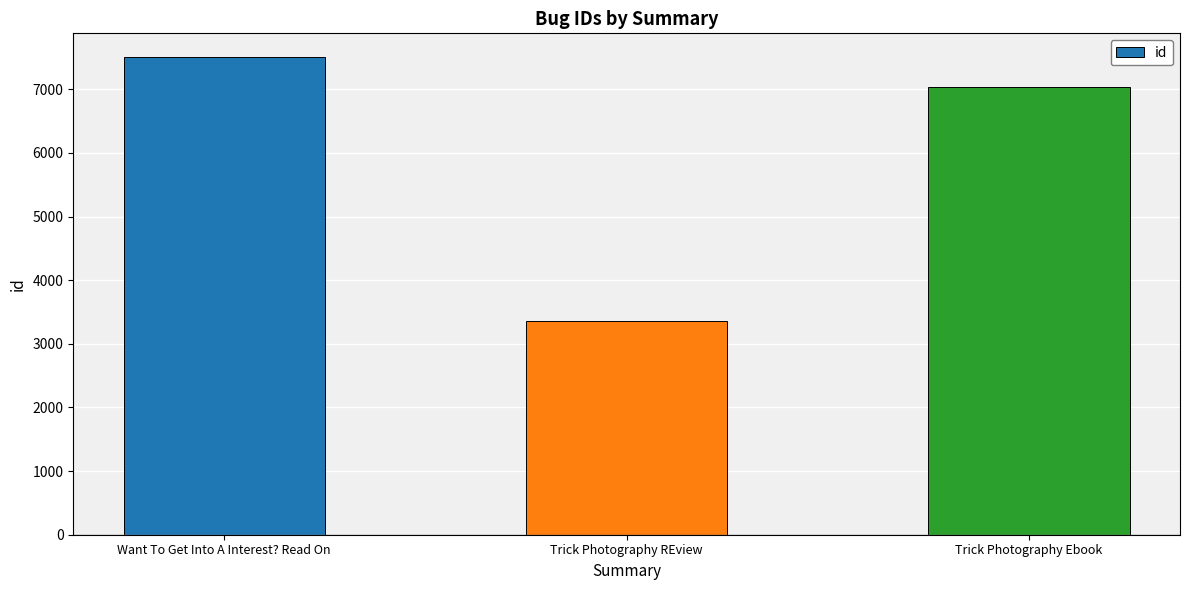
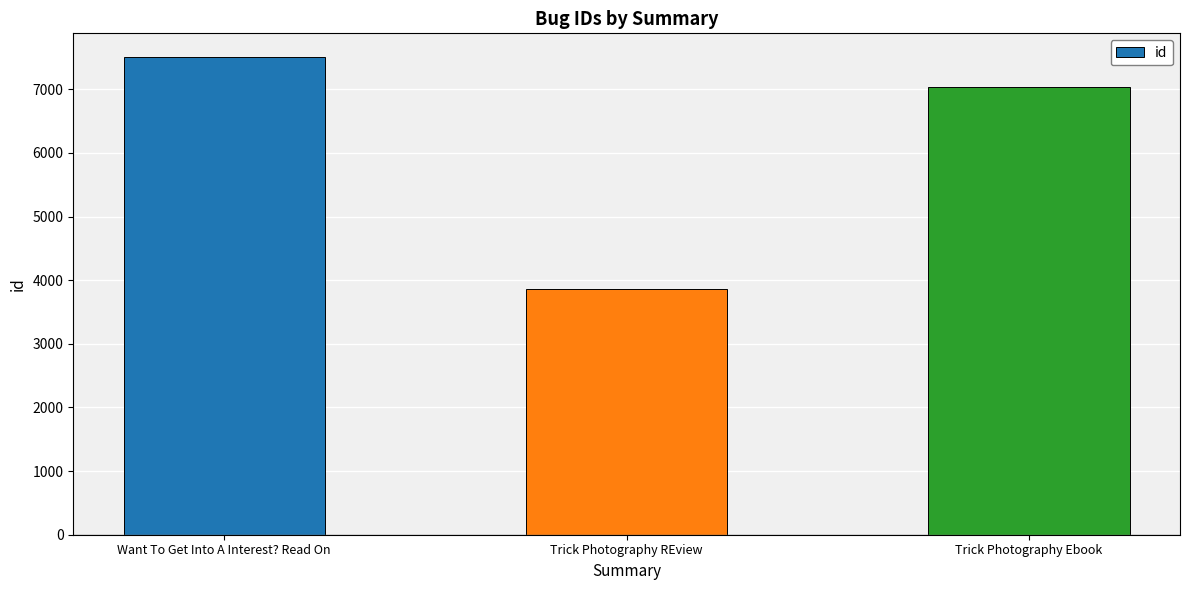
Trick Photography REview: 3400 -> 3900
